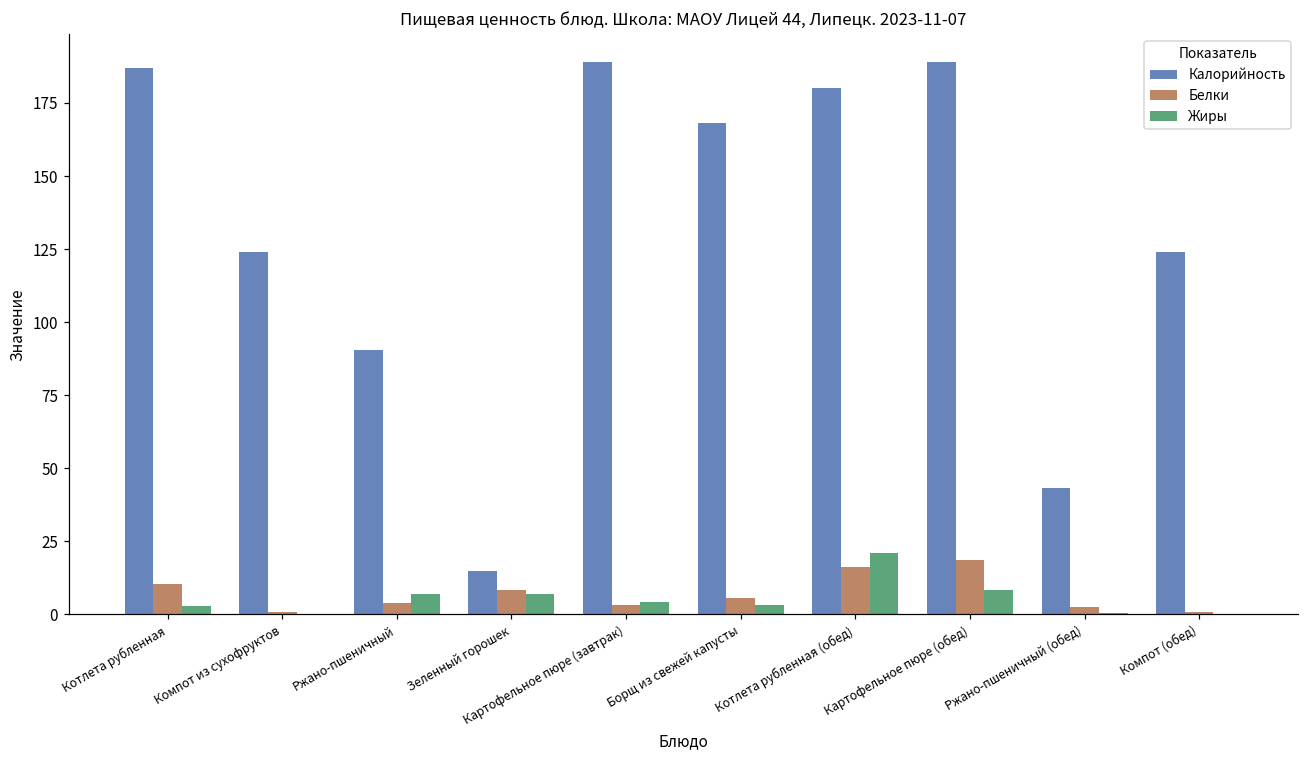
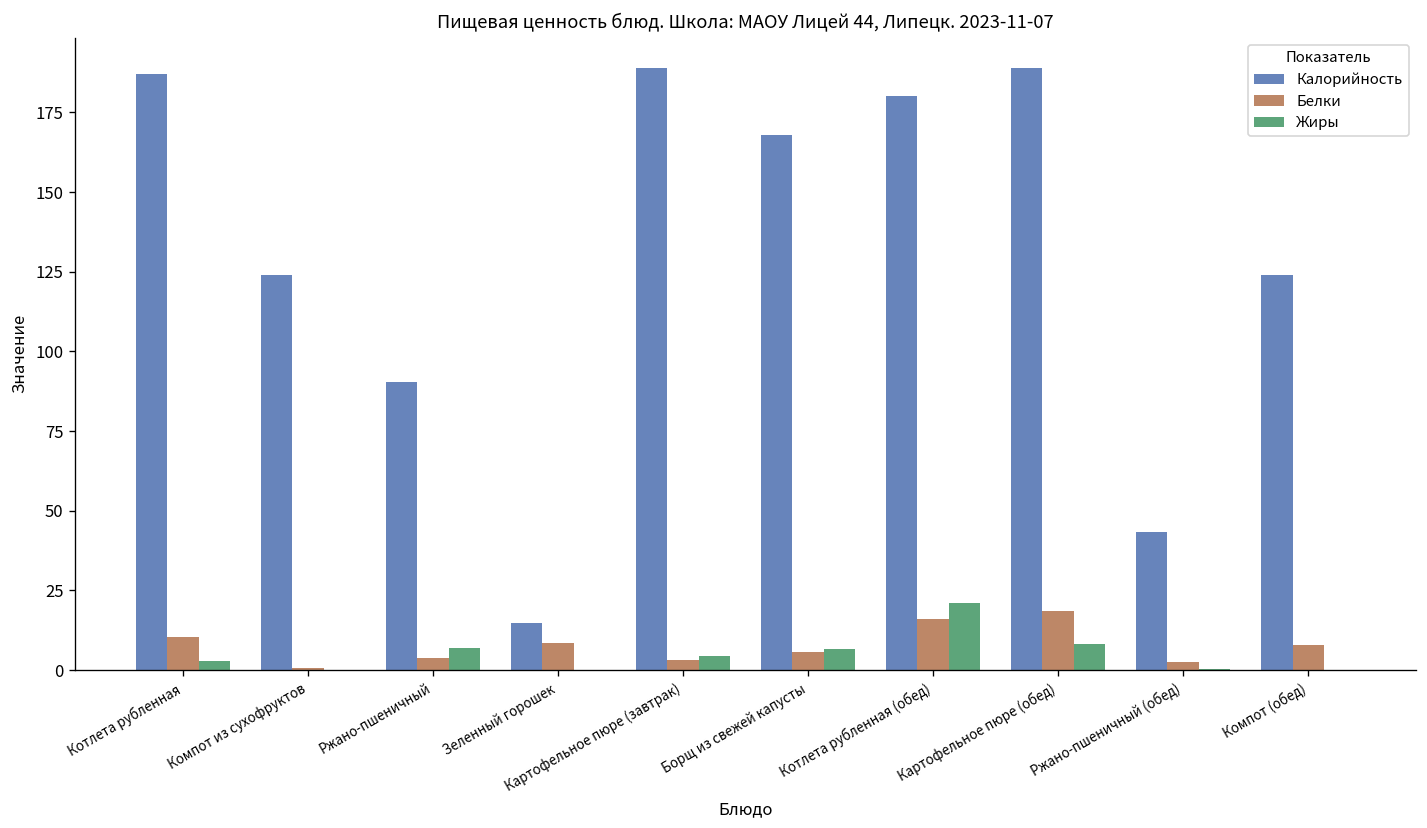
Жиры, Зеленный горошек: 7 -> 0
Жиры, Борщ из свежей капусты: 3 -> 7
Белки, Компот (обед): 1 -> 8
